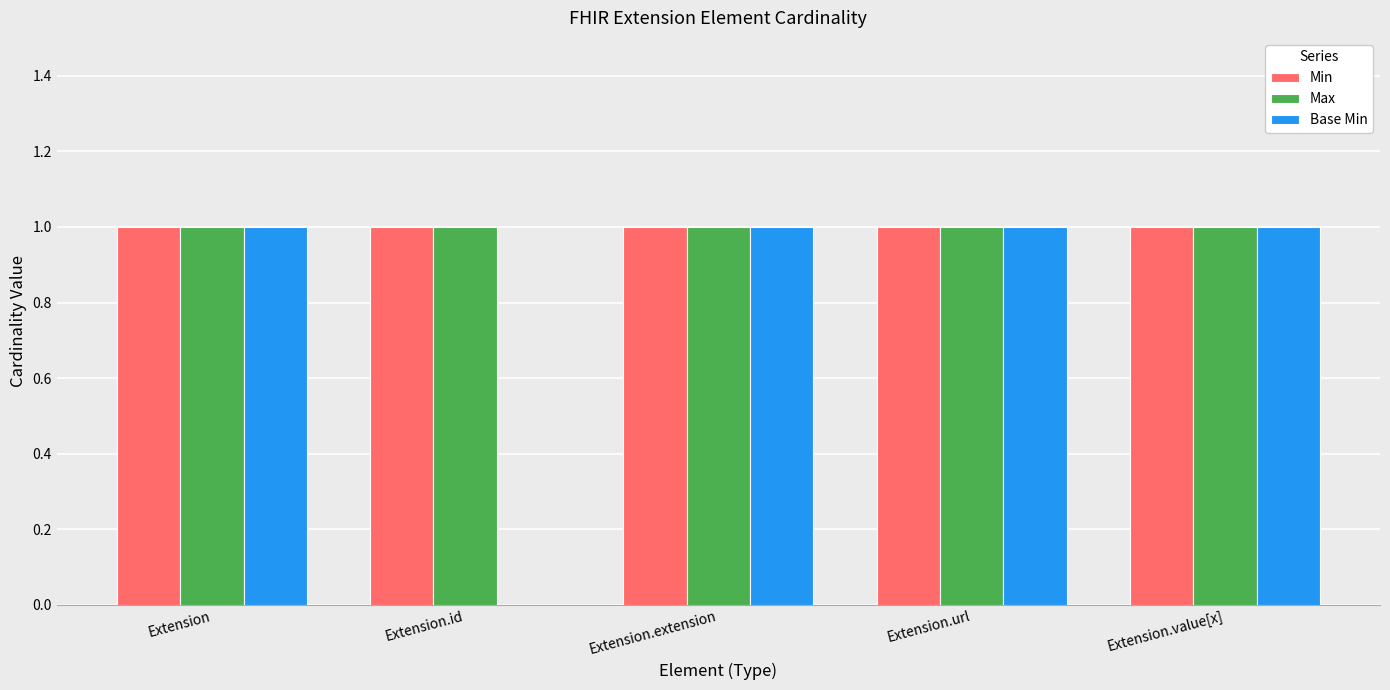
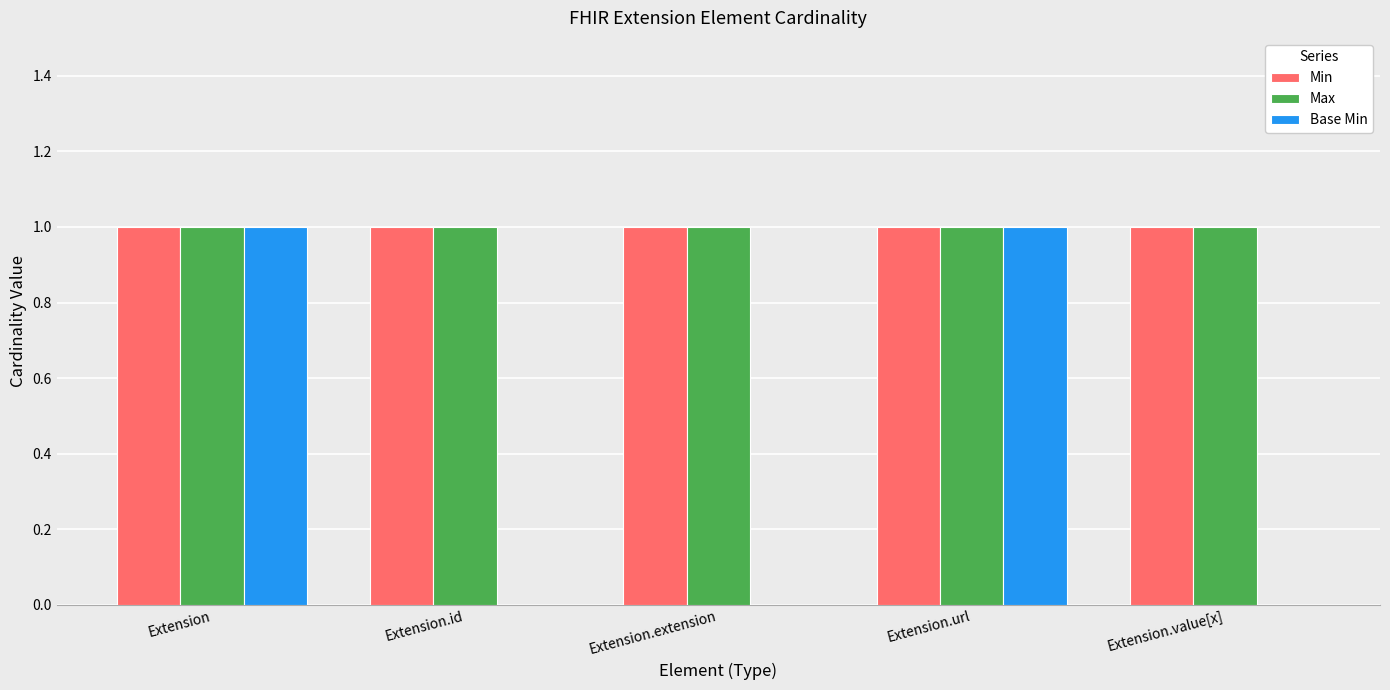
Base Min, Extension.extension: 1 -> 0
Base Min, Extension.value[x]: 1 -> 0
